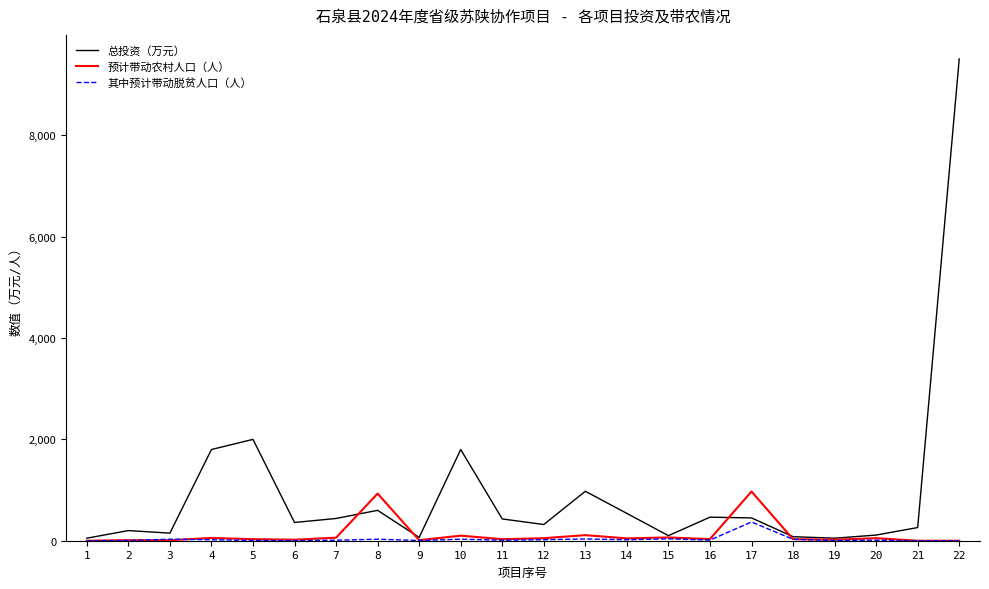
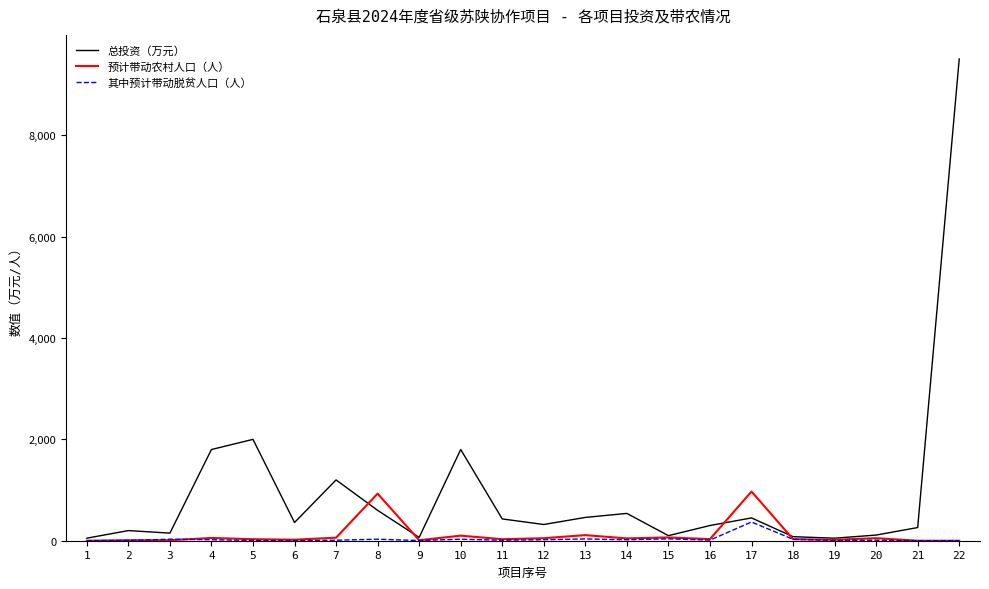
总投资（万元）, 7: 400 -> 1,200
总投资（万元）, 13: 1,000 -> 500
总投资（万元）, 16: 500 -> 300
